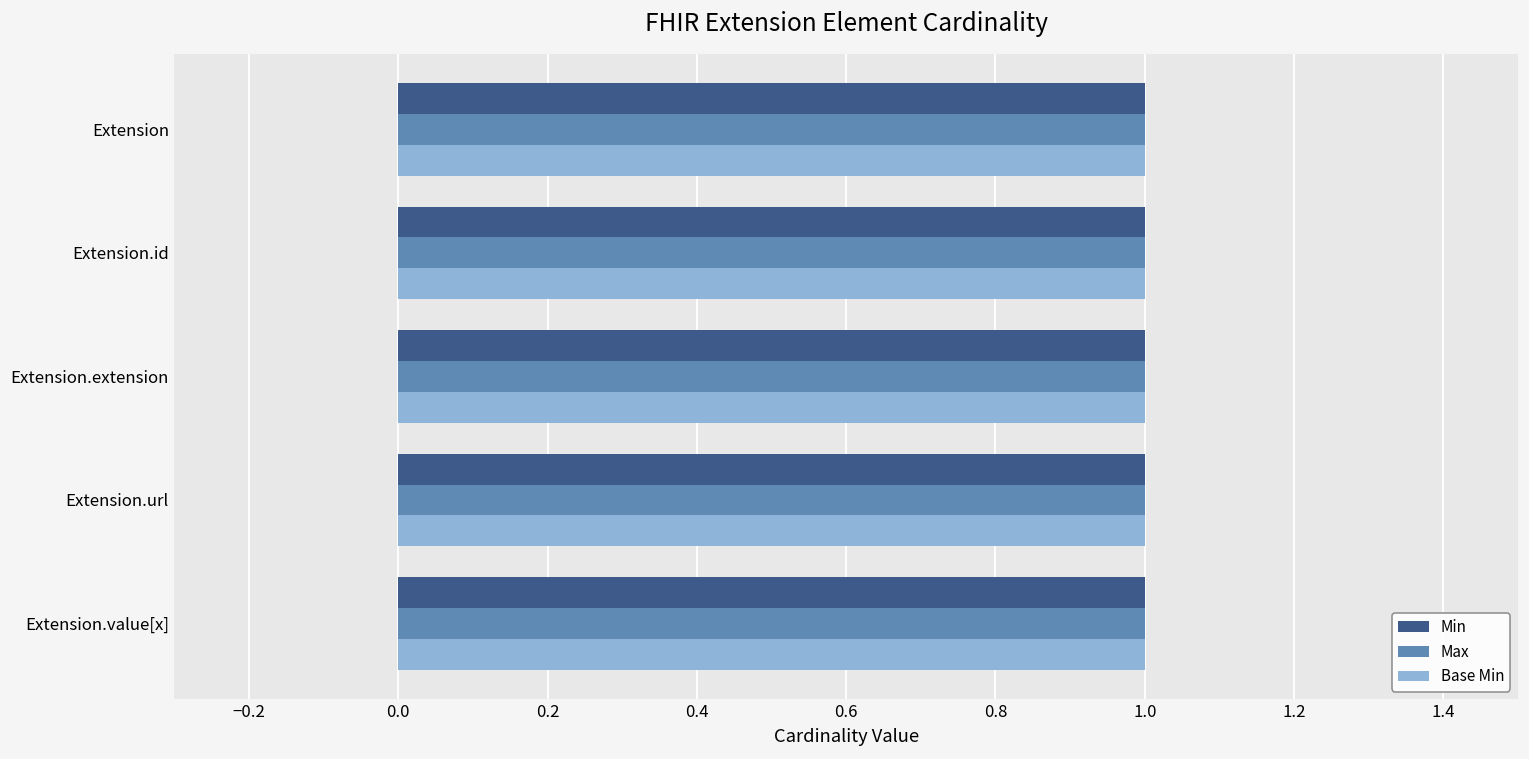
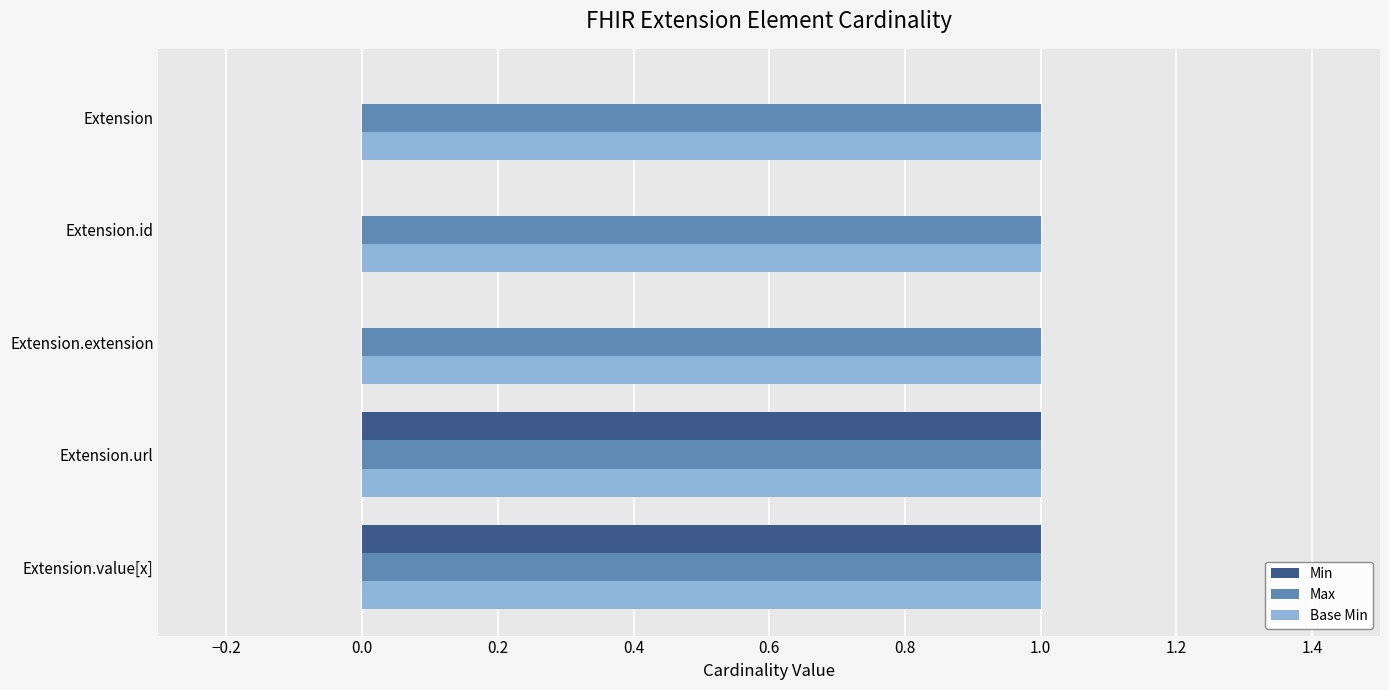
Min, Extension: 1 -> 0
Min, Extension.id: 1 -> 0
Min, Extension.extension: 1 -> 0
